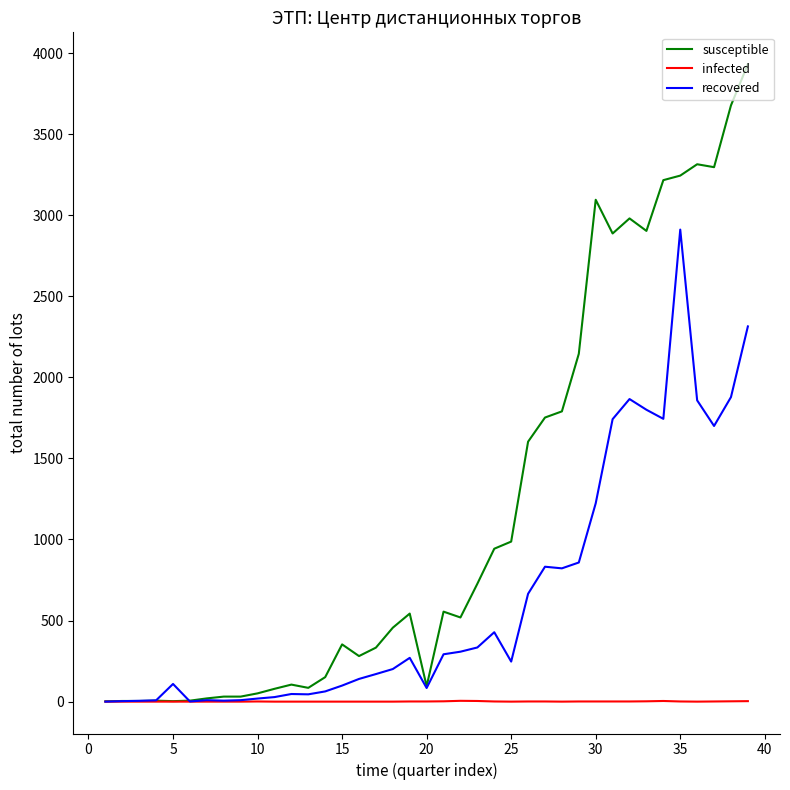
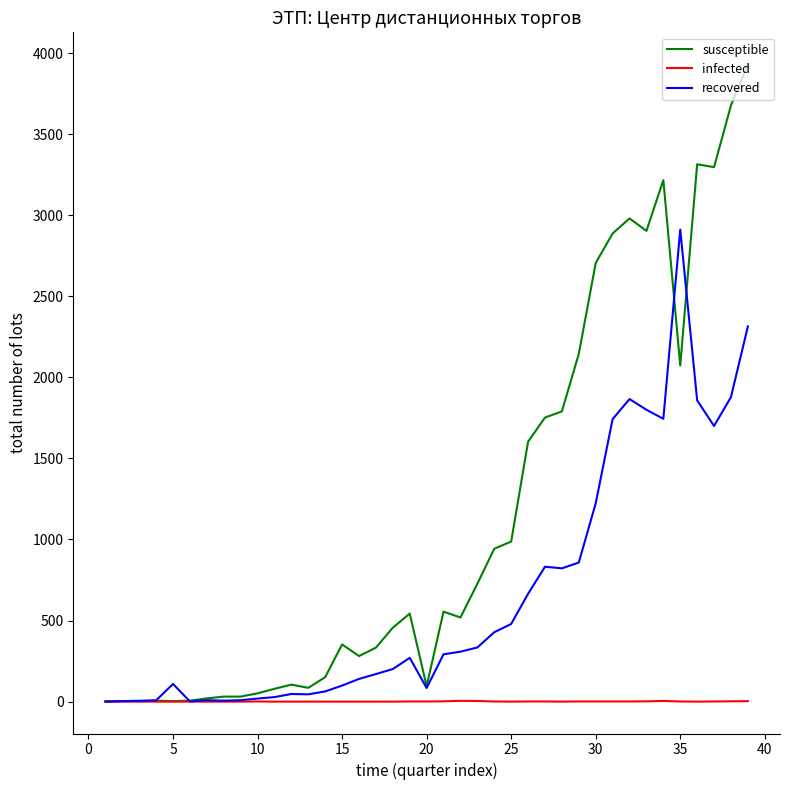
recovered, 25: 250 -> 480
susceptible, 30: 3100 -> 2710
susceptible, 35: 3240 -> 2070
